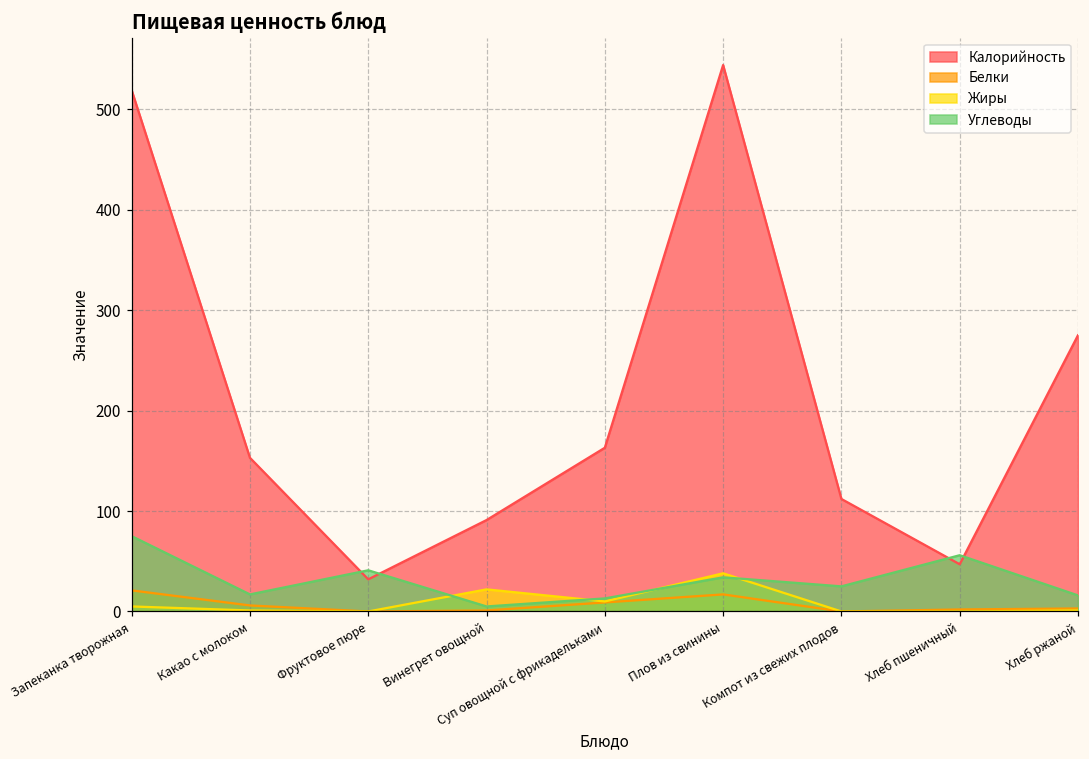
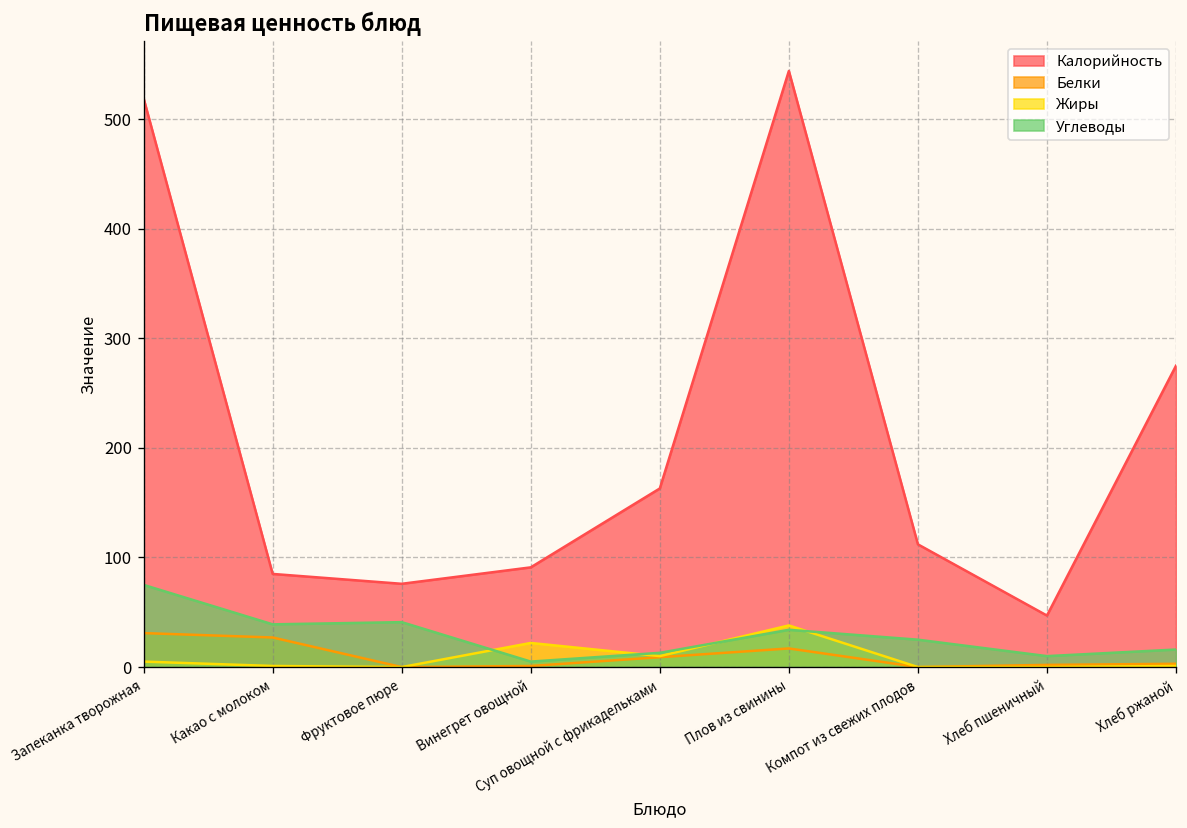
Белки, Запеканка творожная: 20 -> 30
Калорийность, Какао с молоком: 150 -> 90
Белки, Какао с молоком: 10 -> 30
Углеводы, Какао с молоком: 20 -> 40
Калорийность, Фруктовое пюре: 30 -> 80
Углеводы, Хлеб пшеничный: 60 -> 10
